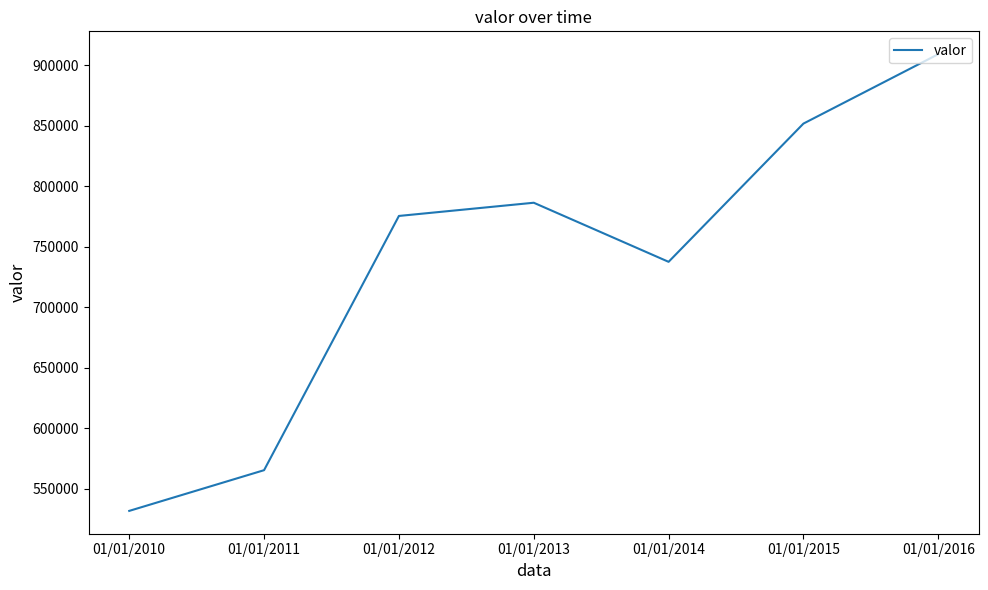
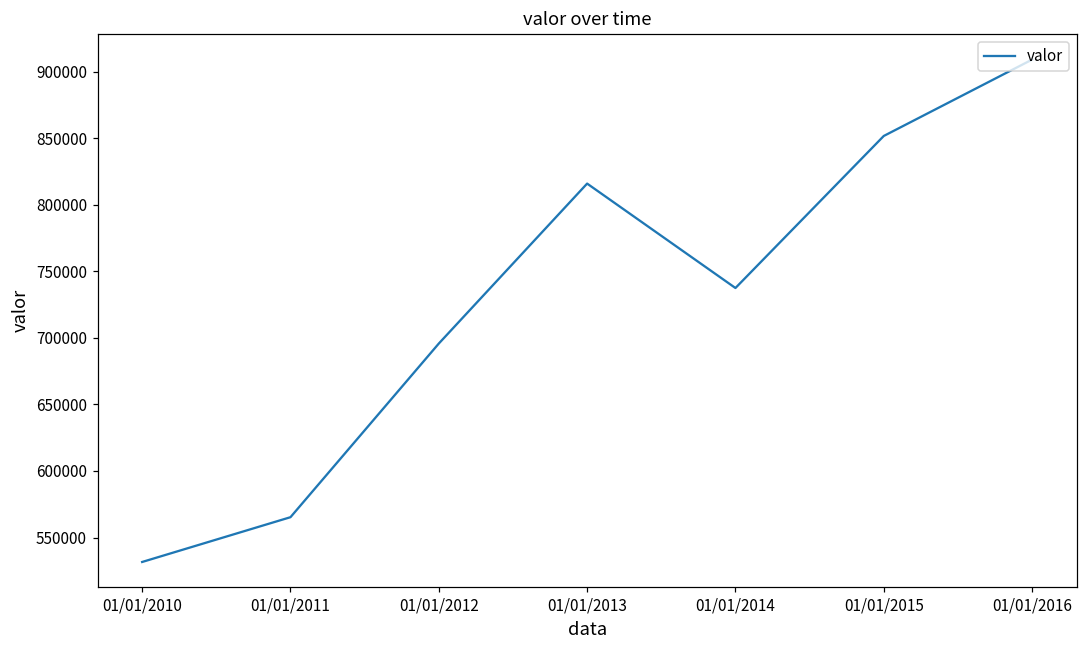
01/01/2012: 775000 -> 696000
01/01/2013: 786000 -> 816000
